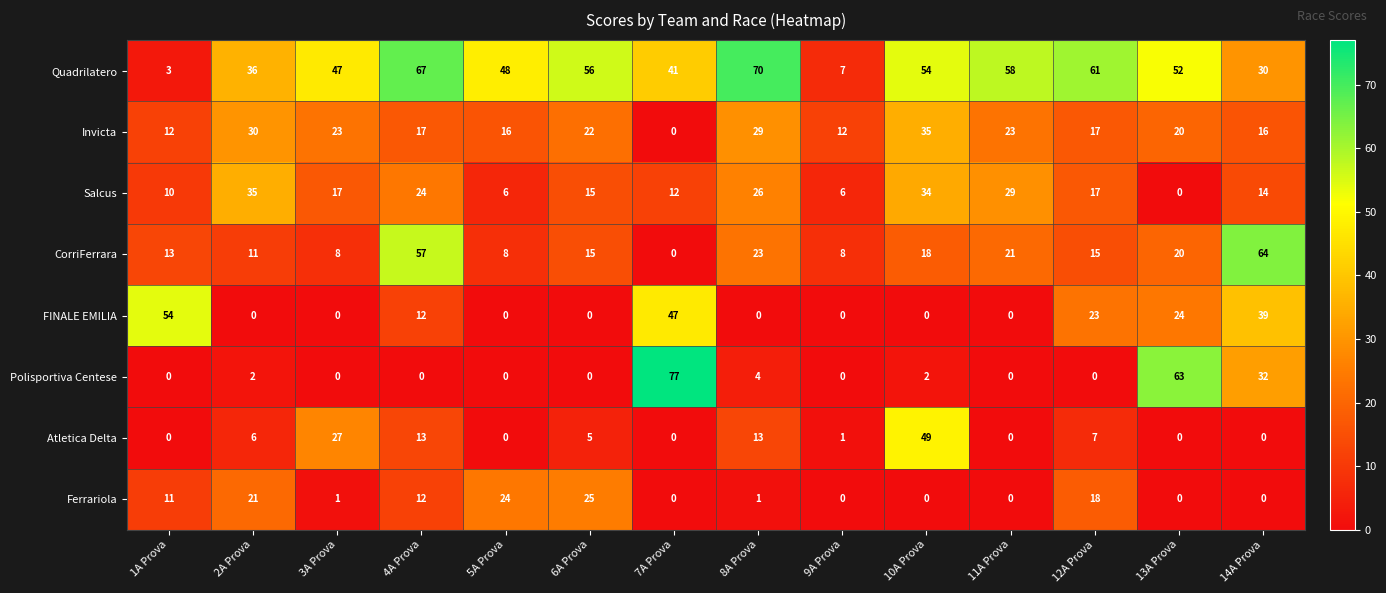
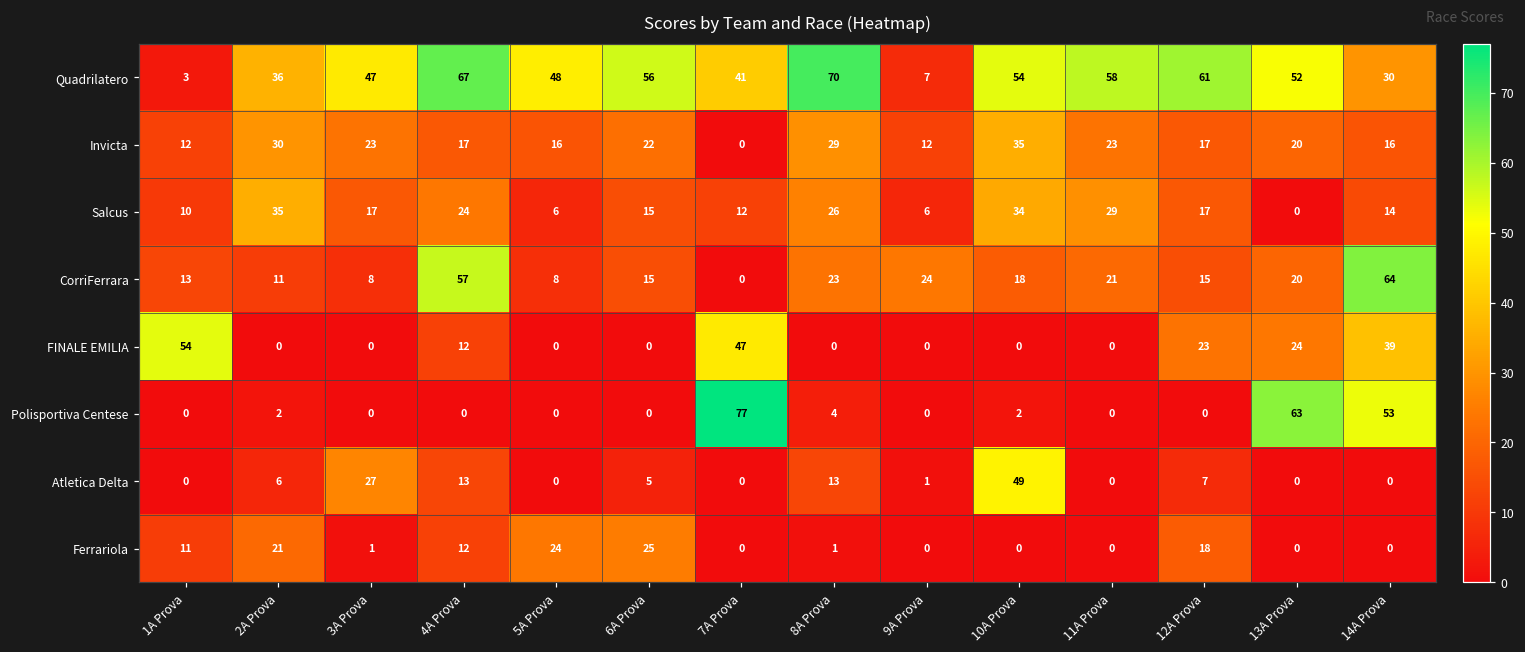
CorriFerrara, 9A Prova: 8 -> 24
Polisportiva Centese, 14A Prova: 32 -> 53
